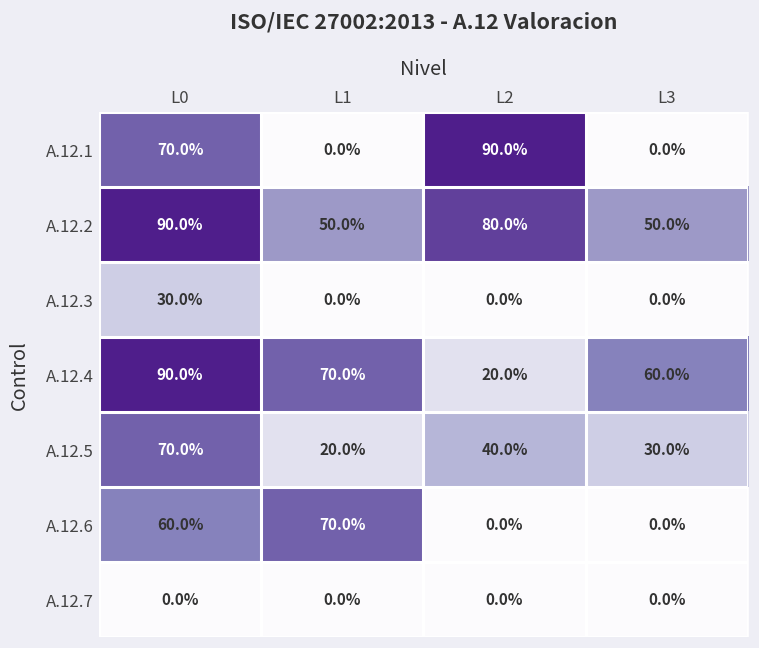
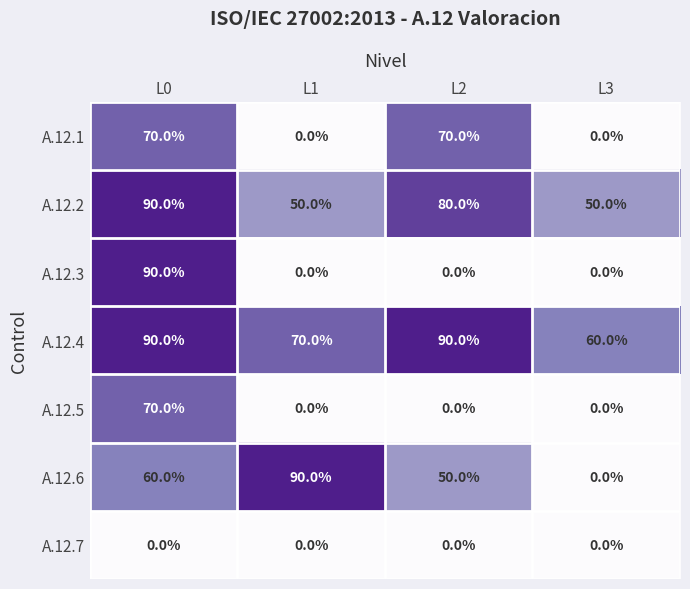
A.12.1, L2: 90.0% -> 70.0%
A.12.3, L0: 30.0% -> 90.0%
A.12.4, L2: 20.0% -> 90.0%
A.12.5, L1: 20.0% -> 0.0%
A.12.5, L2: 40.0% -> 0.0%
A.12.5, L3: 30.0% -> 0.0%
A.12.6, L1: 70.0% -> 90.0%
A.12.6, L2: 0.0% -> 50.0%
